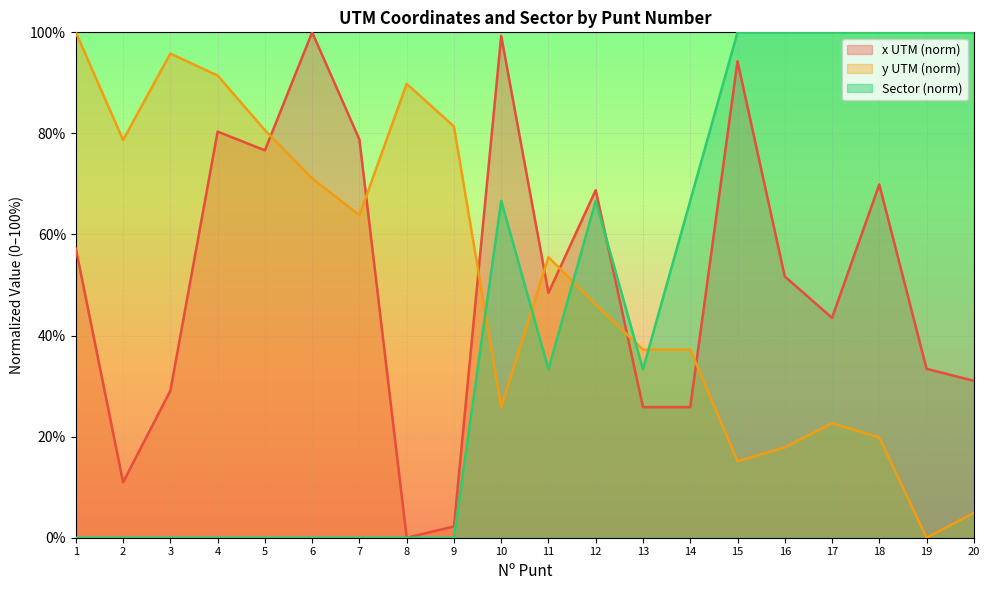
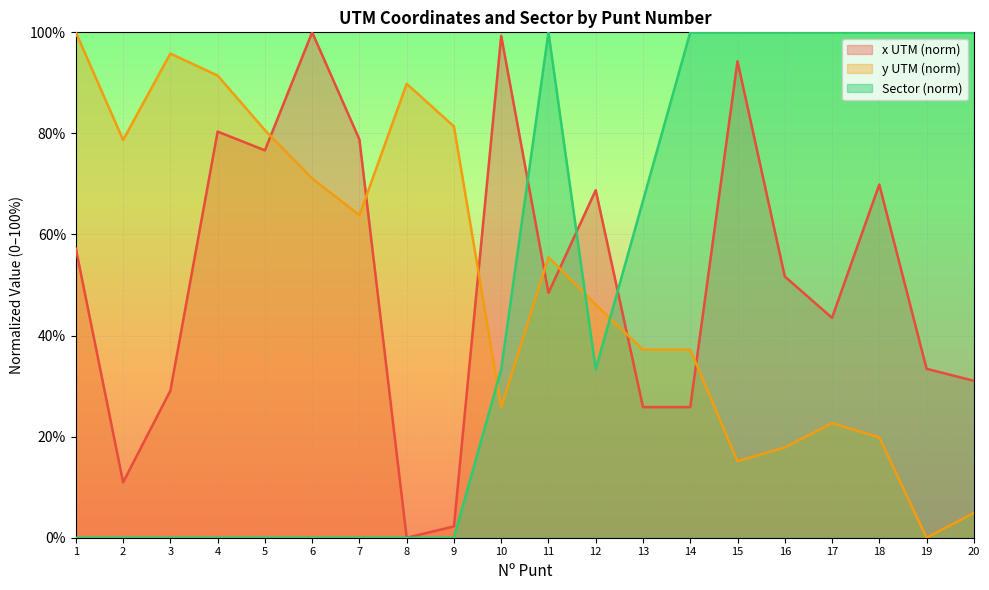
Sector (norm), 10: 67% -> 33%
Sector (norm), 11: 33% -> 100%
Sector (norm), 12: 67% -> 33%
Sector (norm), 13: 33% -> 67%
Sector (norm), 14: 67% -> 100%
